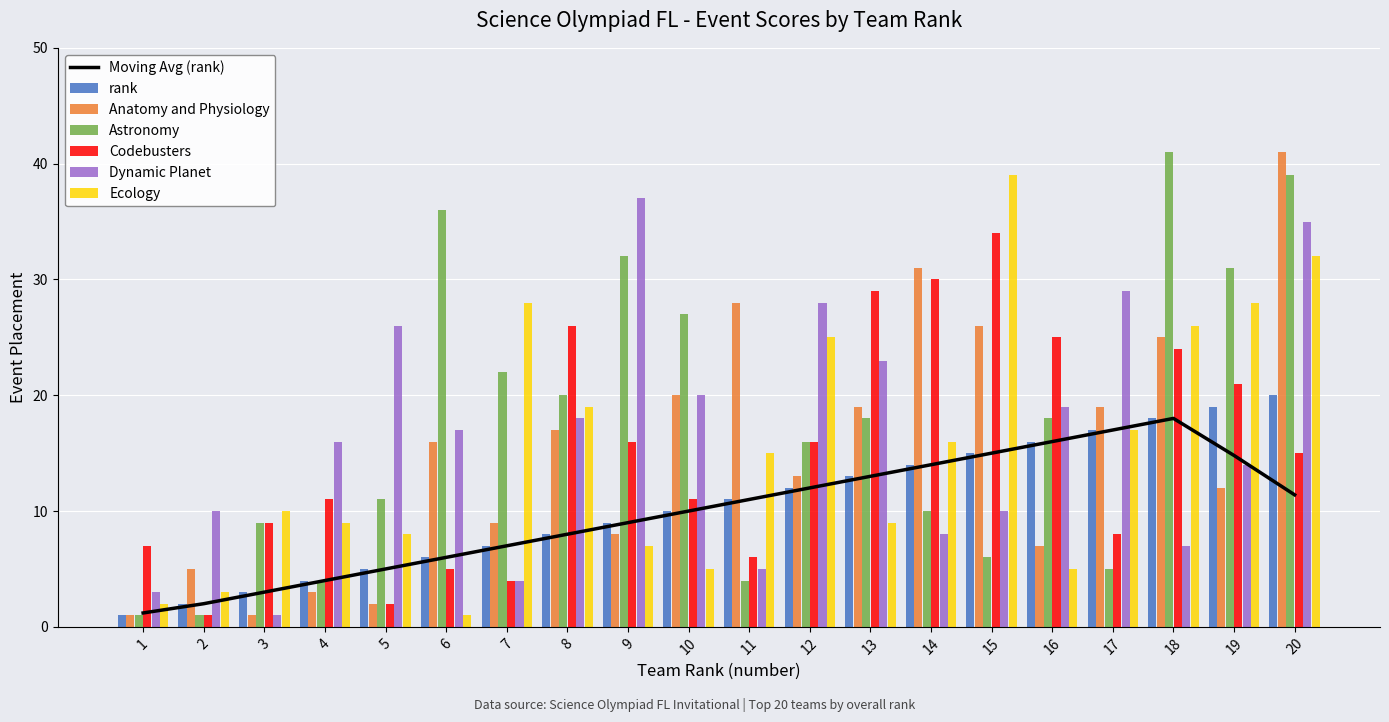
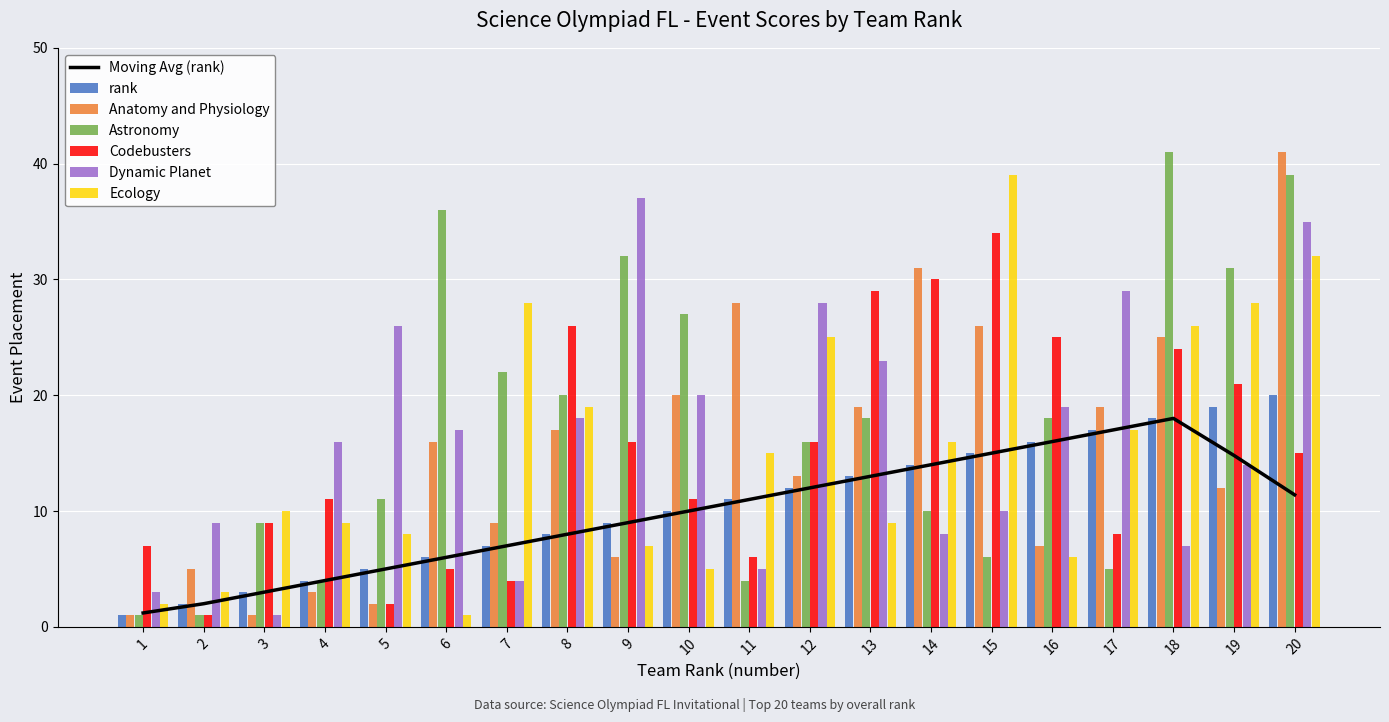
Dynamic Planet, 2: 10 -> 9
Anatomy and Physiology, 9: 8 -> 6
Ecology, 16: 5 -> 6
